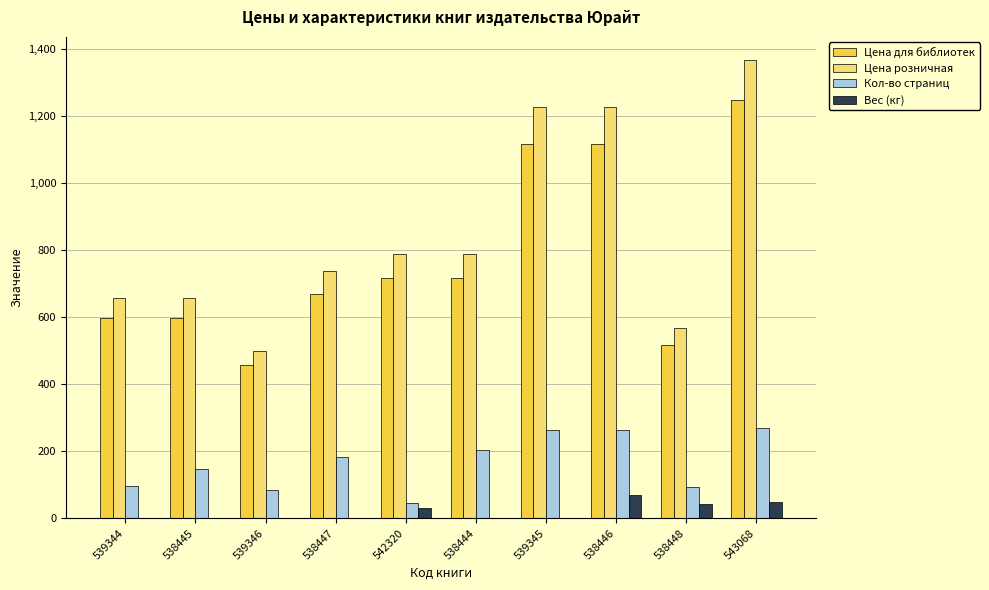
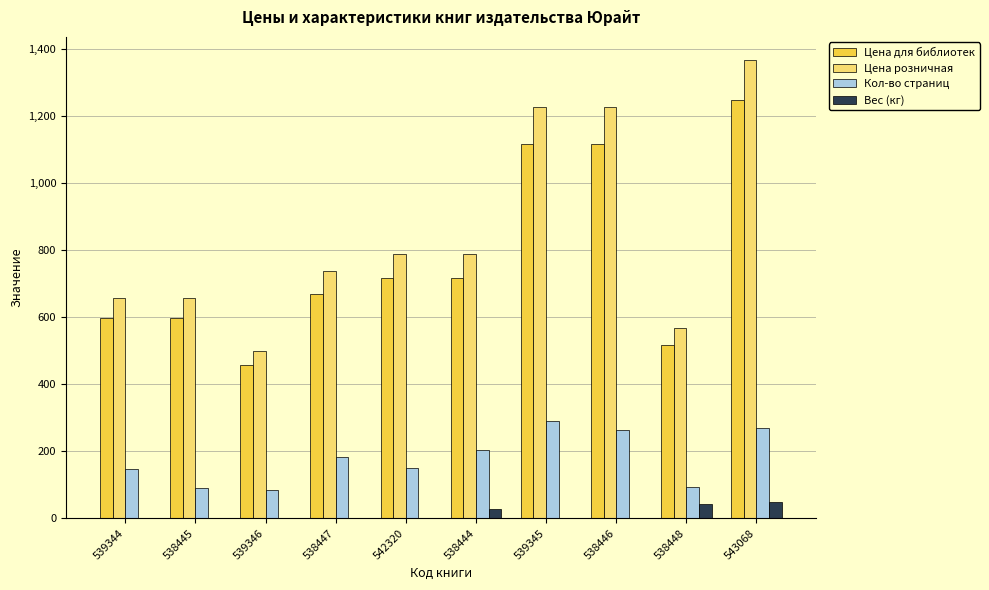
Кол-во страниц, 539344: 100 -> 150
Кол-во страниц, 538445: 150 -> 90
Кол-во страниц, 542320: 50 -> 150
Вес (кг), 542320: 30 -> 0
Вес (кг), 538444: 0 -> 30
Кол-во страниц, 539345: 260 -> 290
Вес (кг), 538446: 70 -> 0
